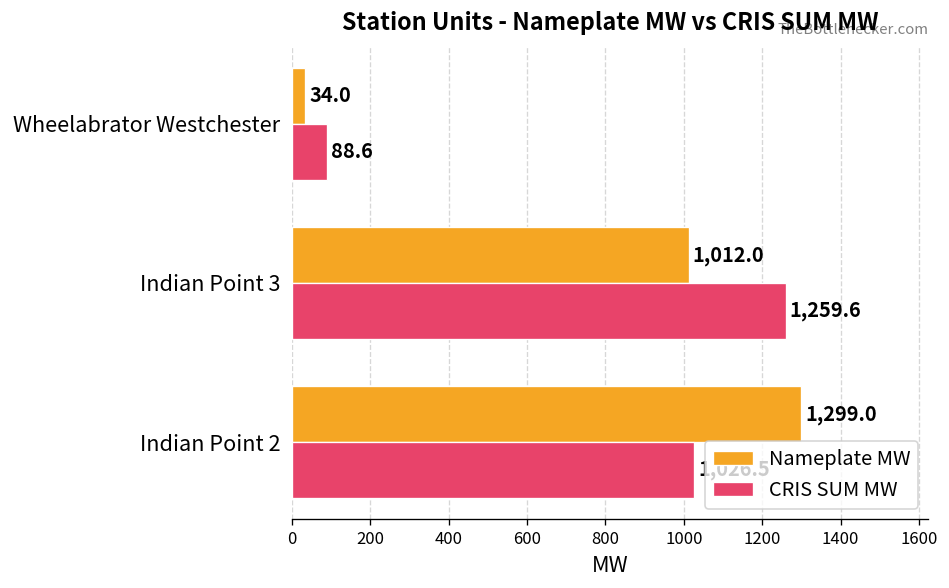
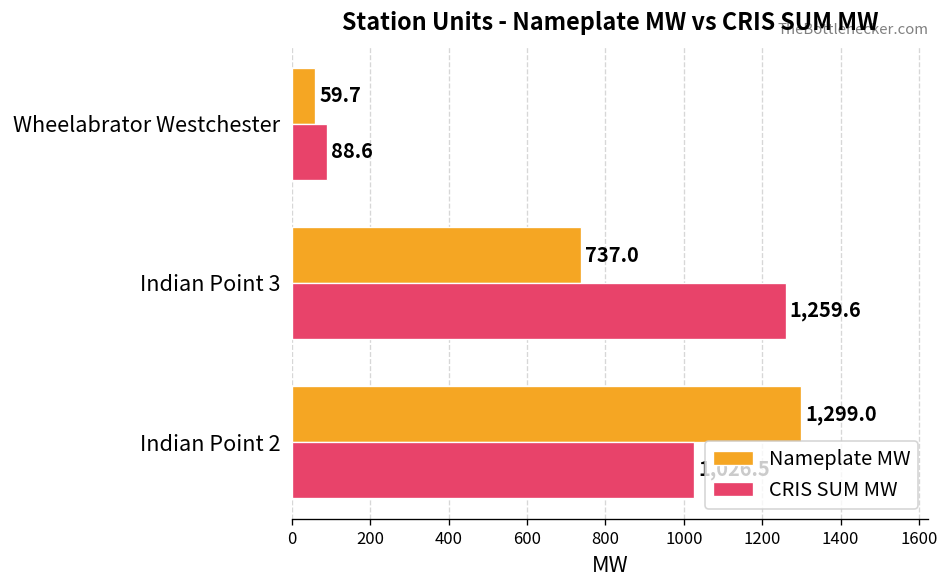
Nameplate MW, Wheelabrator Westchester: 34.0 -> 59.7
Nameplate MW, Indian Point 3: 1,012.0 -> 737.0
